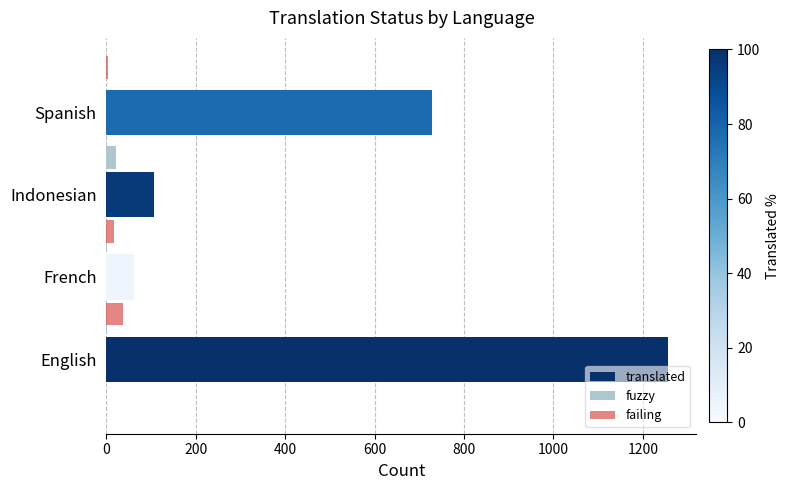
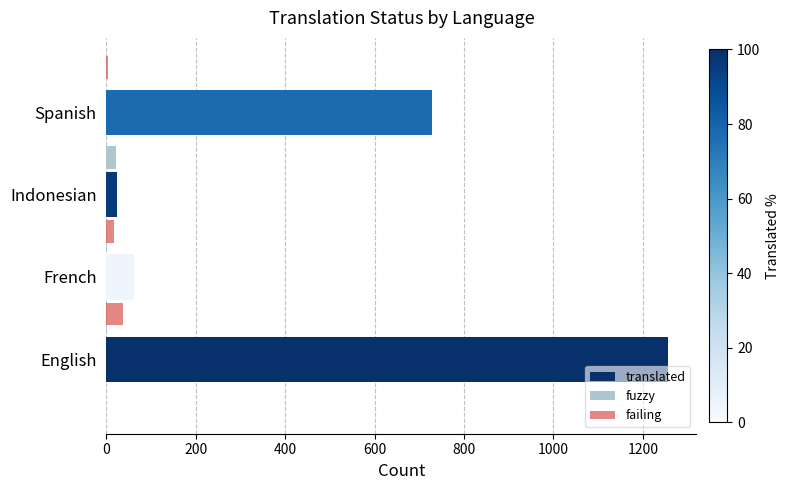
translated, Indonesian: 110 -> 20
